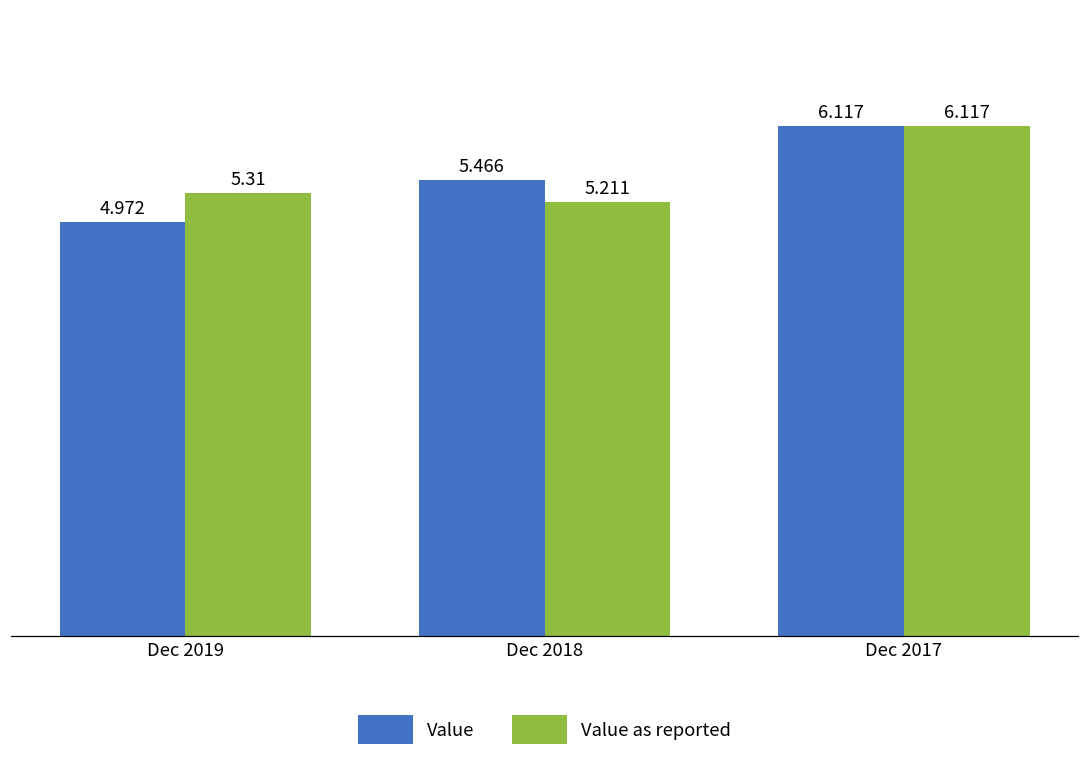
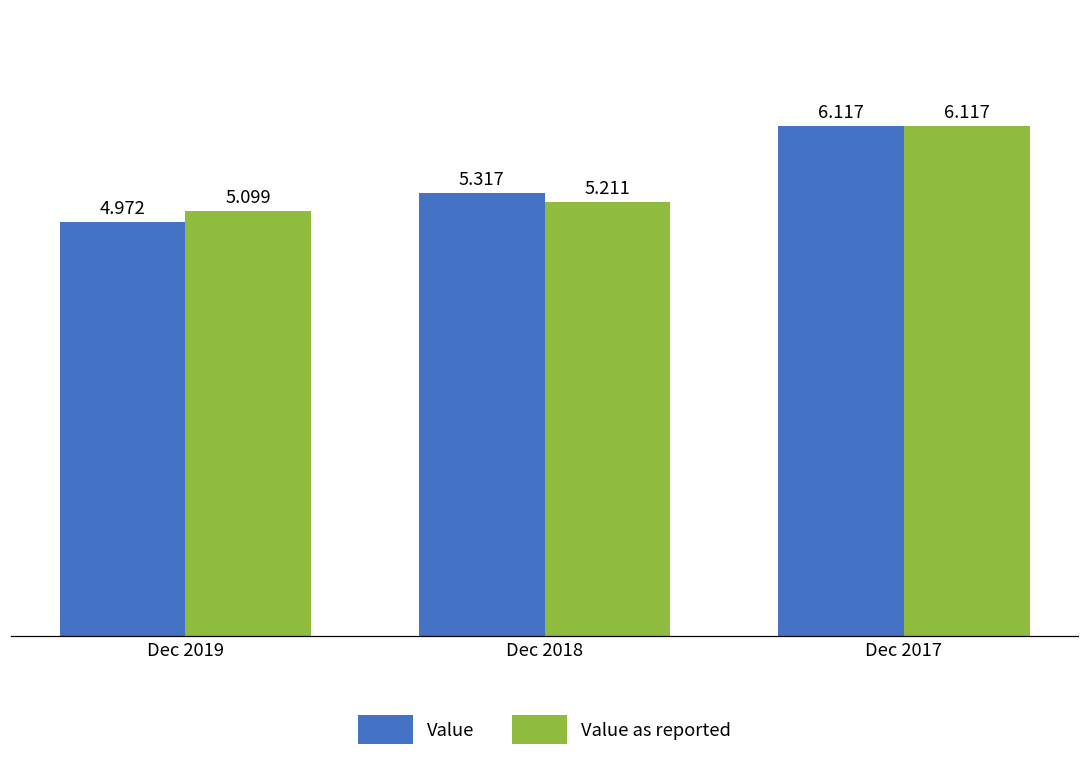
Value as reported, Dec 2019: 5.31 -> 5.099
Value, Dec 2018: 5.466 -> 5.317
